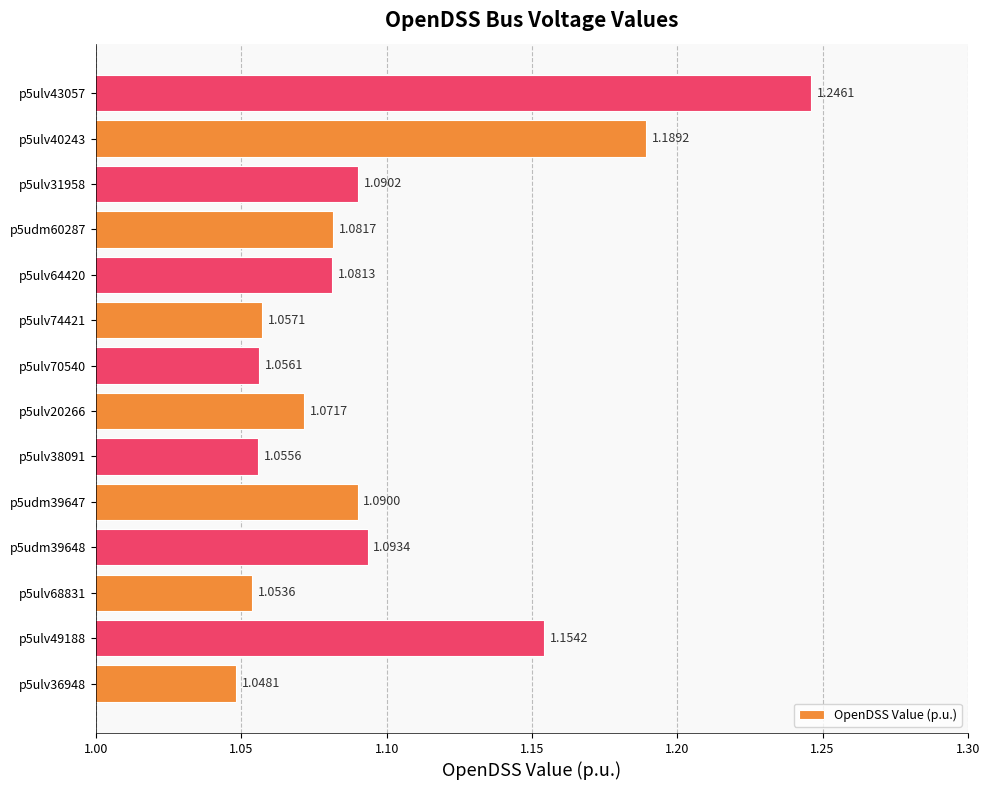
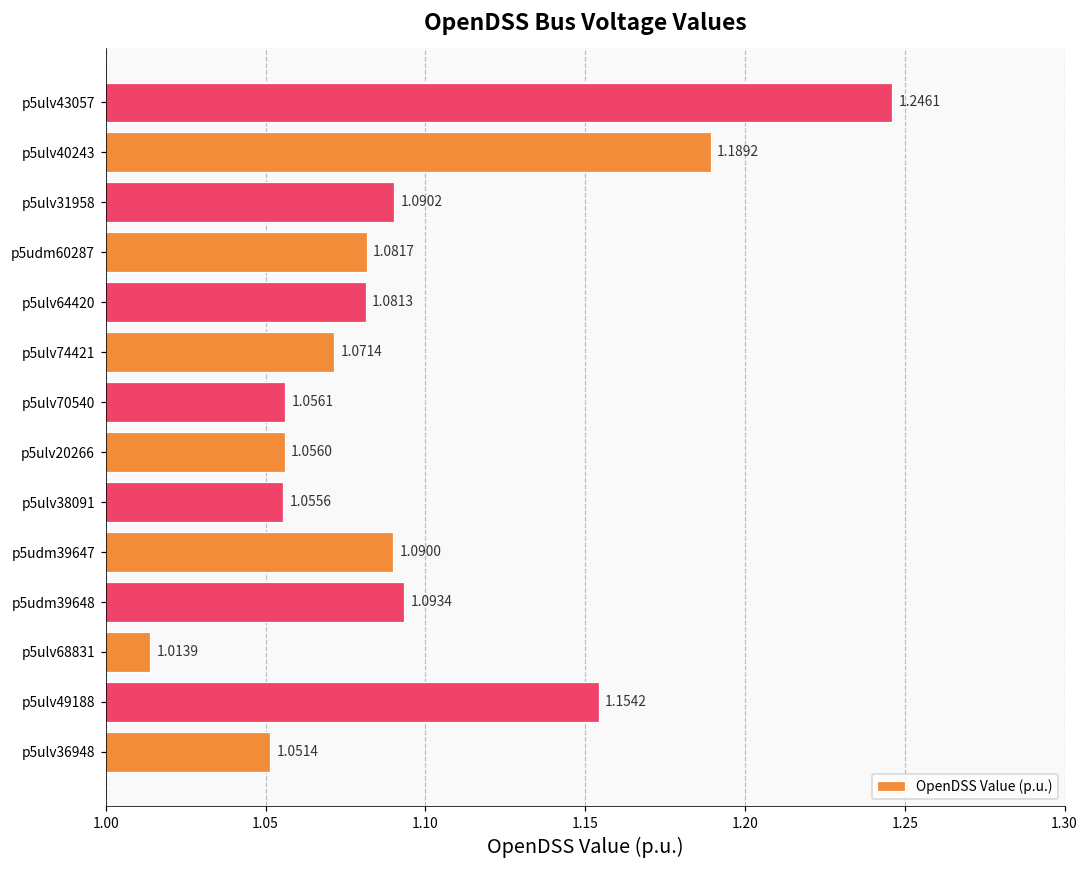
p5ulv74421: 1.0571 -> 1.0714
p5ulv20266: 1.0717 -> 1.0560
p5ulv68831: 1.0536 -> 1.0139
p5ulv36948: 1.0481 -> 1.0514
